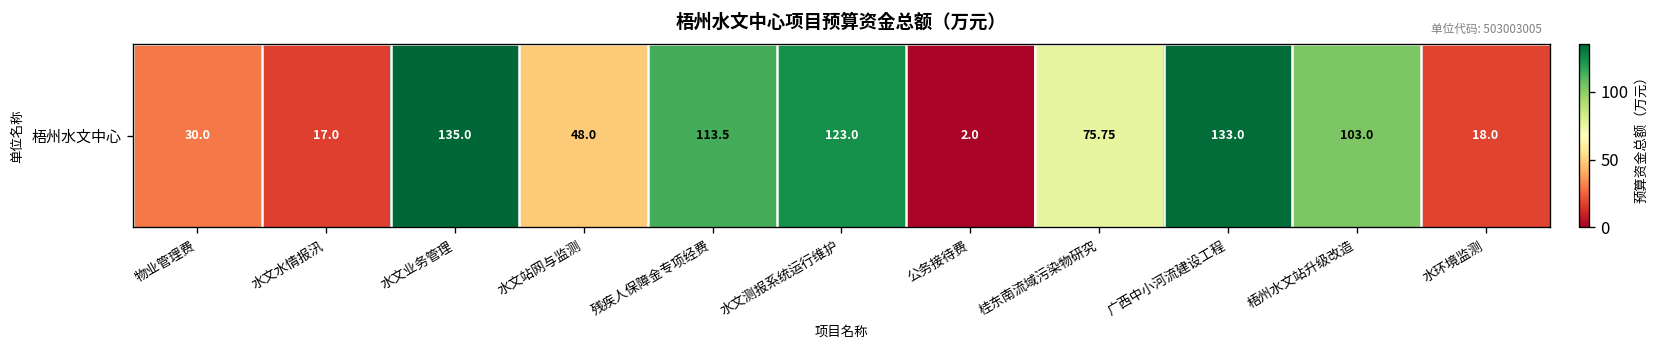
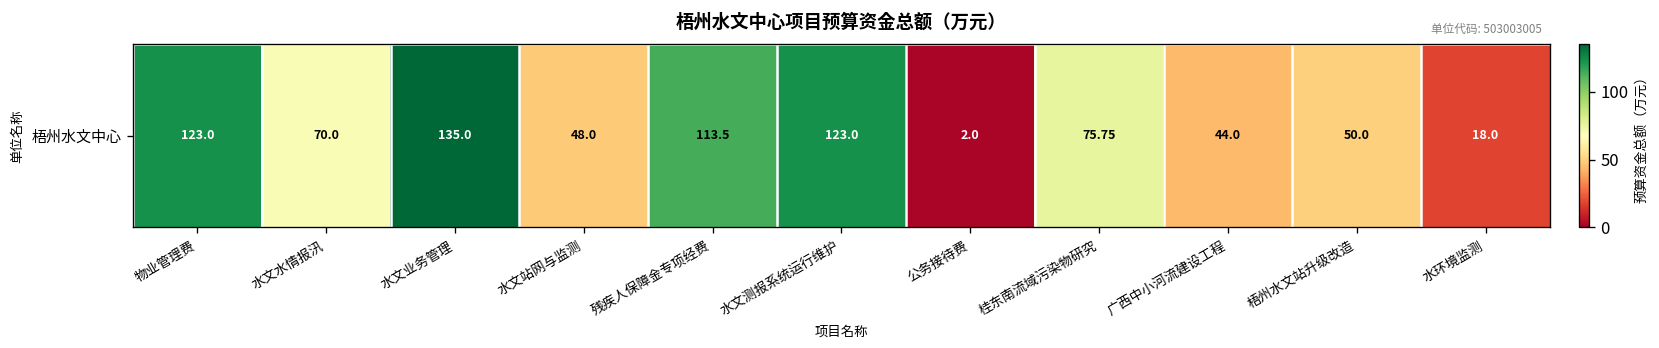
梧州水文中心, 物业管理费: 30.0 -> 123.0
梧州水文中心, 水文水情报汛: 17.0 -> 70.0
梧州水文中心, 广西中小河流建设工程: 133.0 -> 44.0
梧州水文中心, 梧州水文站升级改造: 103.0 -> 50.0
